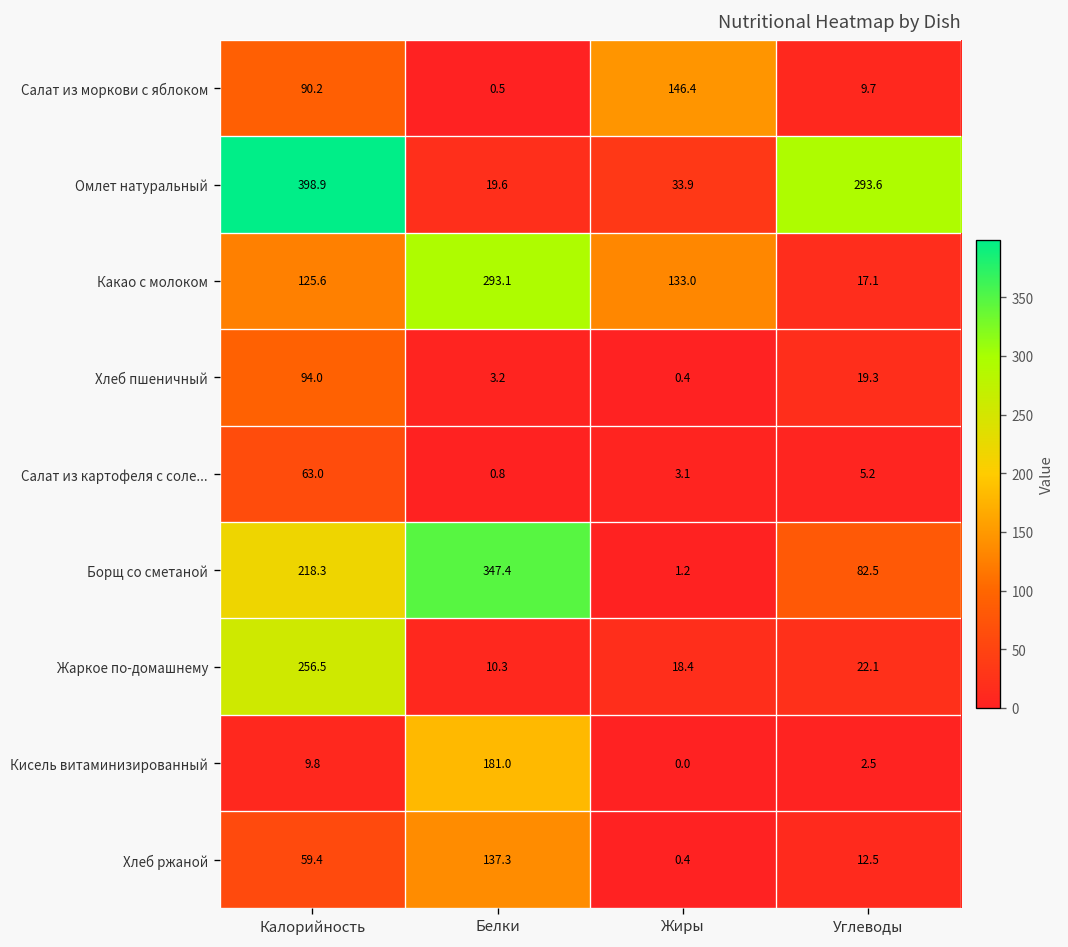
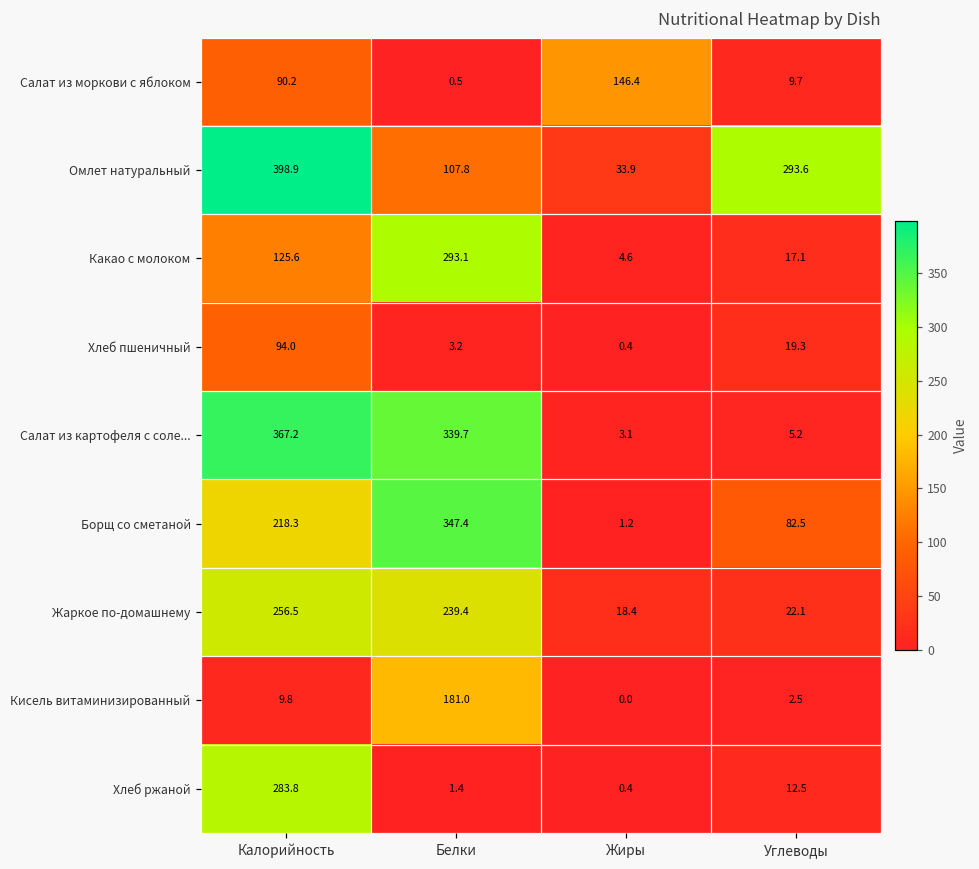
Омлет натуральный, Белки: 19.6 -> 107.8
Какао с молоком, Жиры: 133.0 -> 4.6
Салат из картофеля с соле..., Калорийность: 63.0 -> 367.2
Салат из картофеля с соле..., Белки: 0.8 -> 339.7
Жаркое по-домашнему, Белки: 10.3 -> 239.4
Хлеб ржаной, Калорийность: 59.4 -> 283.8
Хлеб ржаной, Белки: 137.3 -> 1.4
